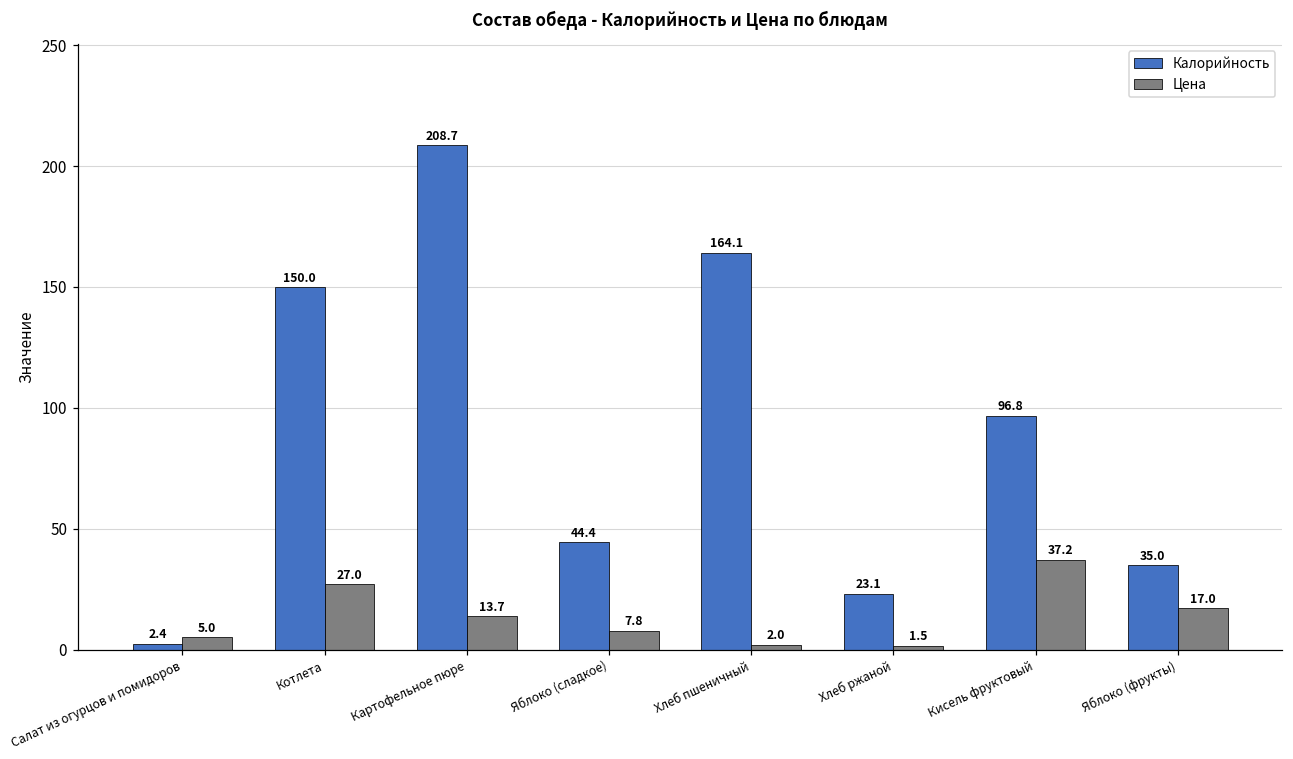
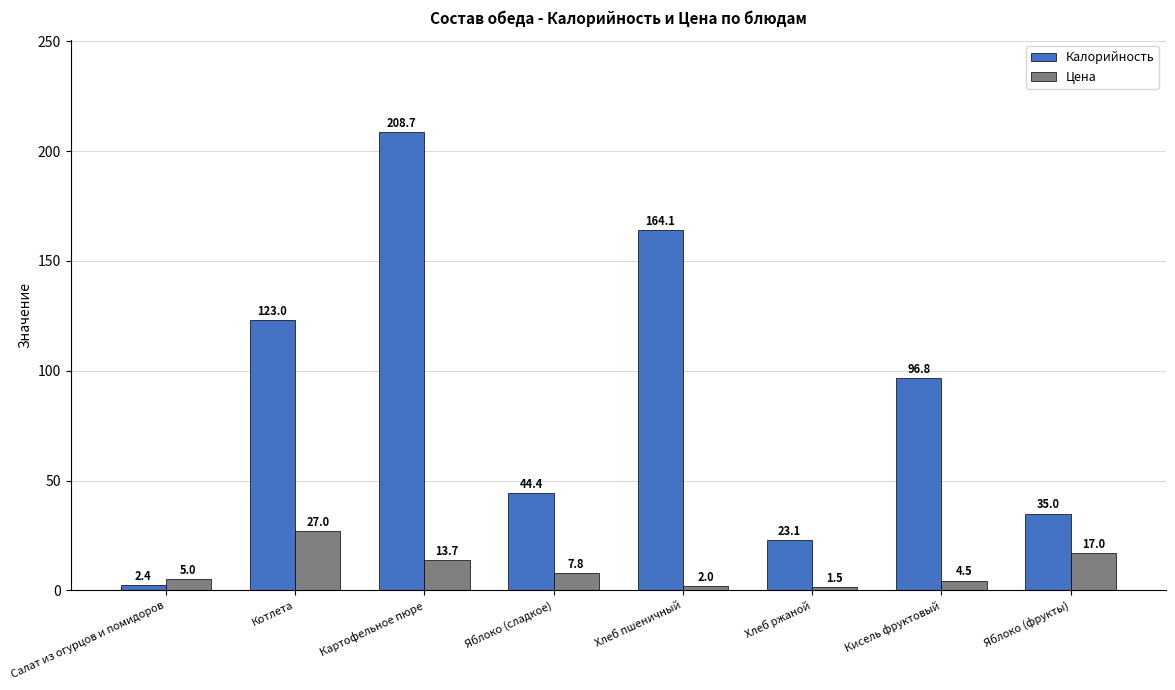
Калорийность, Котлета: 150.0 -> 123.0
Цена, Кисель фруктовый: 37.2 -> 4.5
